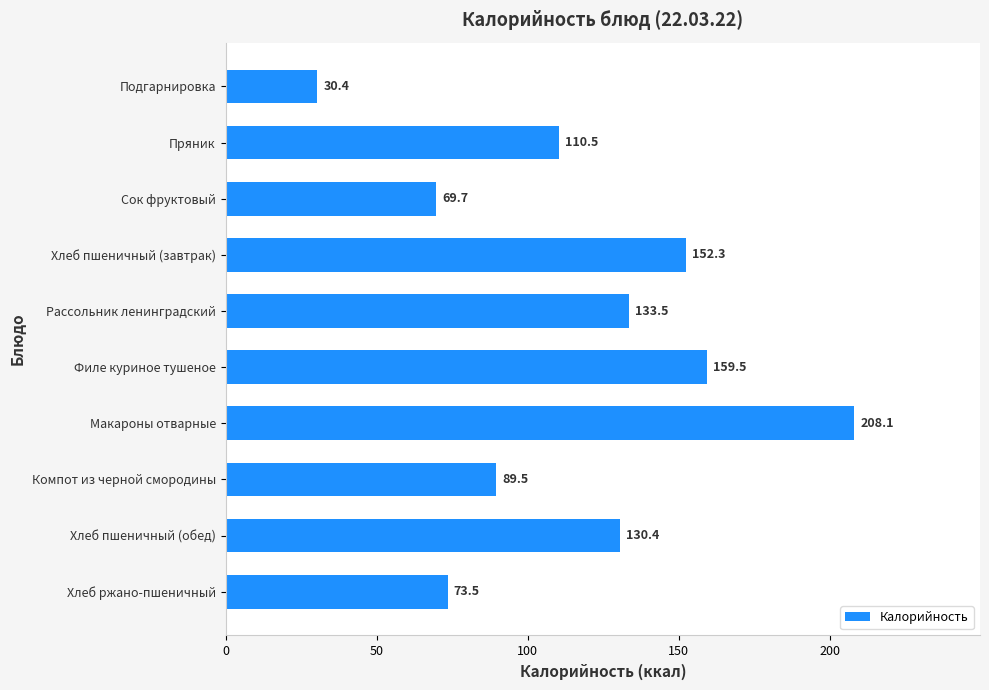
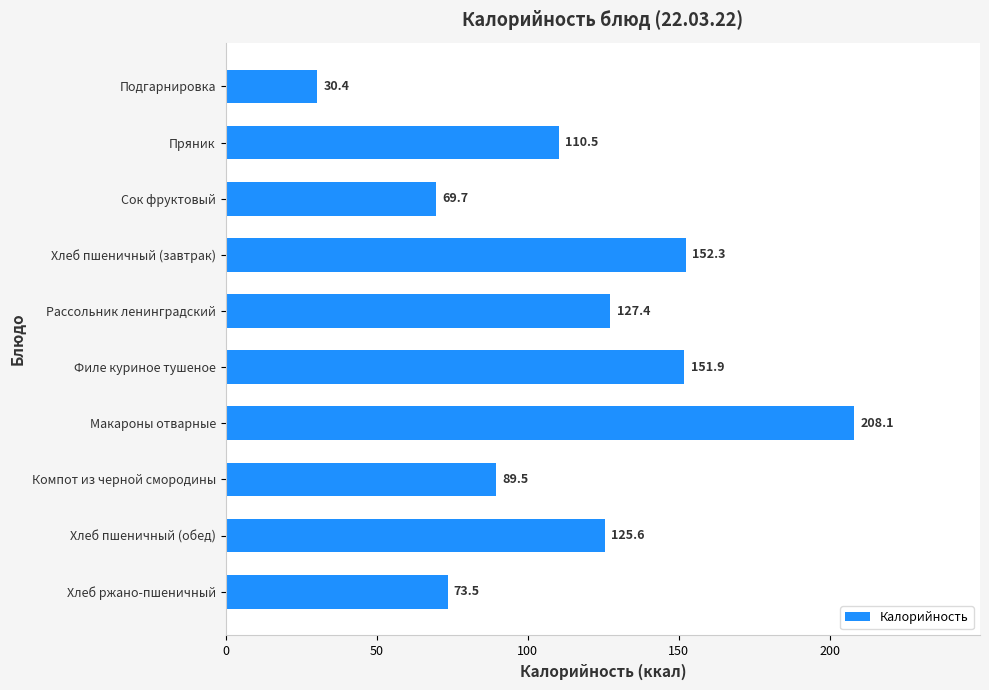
Рассольник ленинградский: 133.5 -> 127.4
Филе куриное тушеное: 159.5 -> 151.9
Хлеб пшеничный (обед): 130.4 -> 125.6
